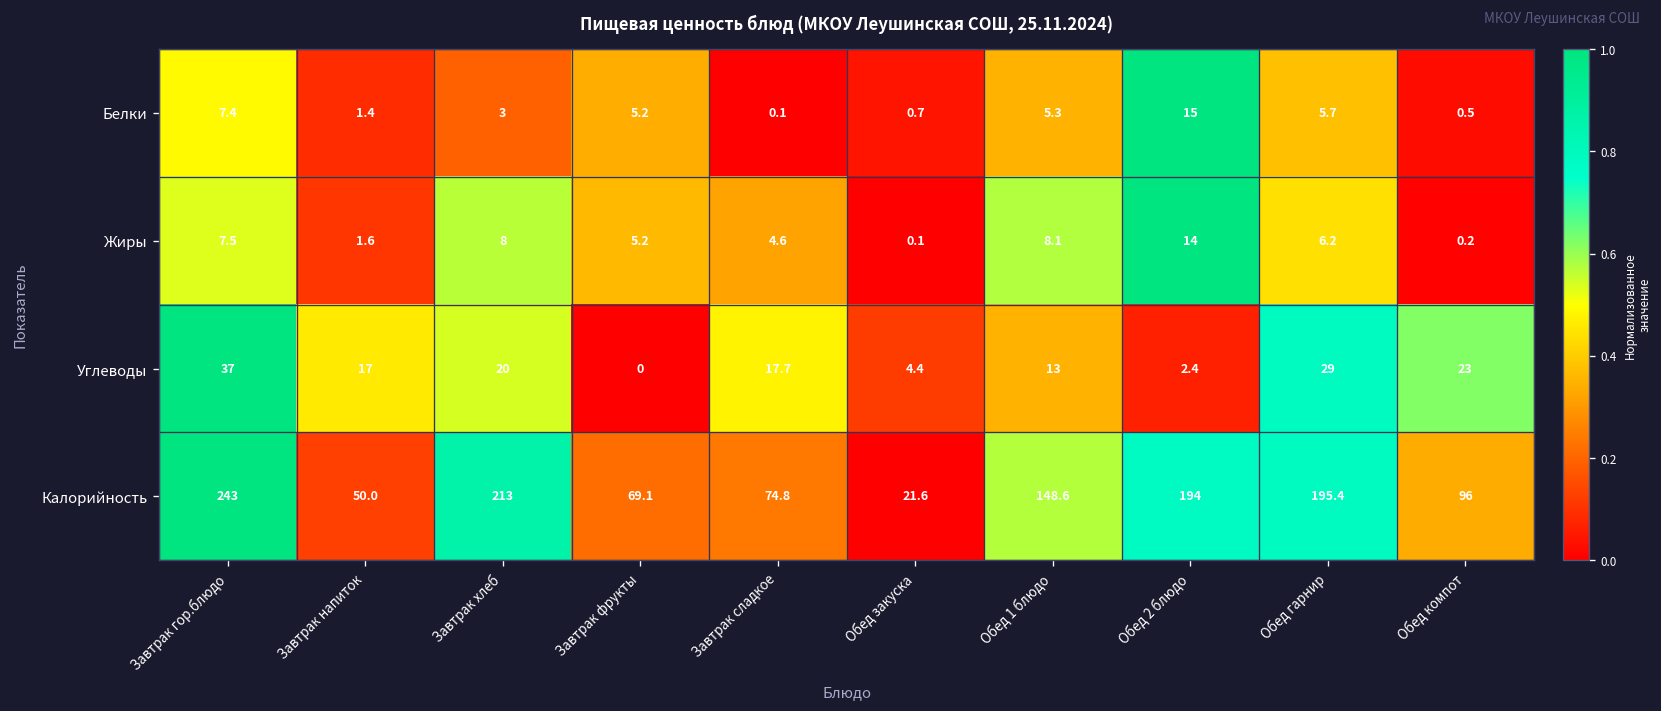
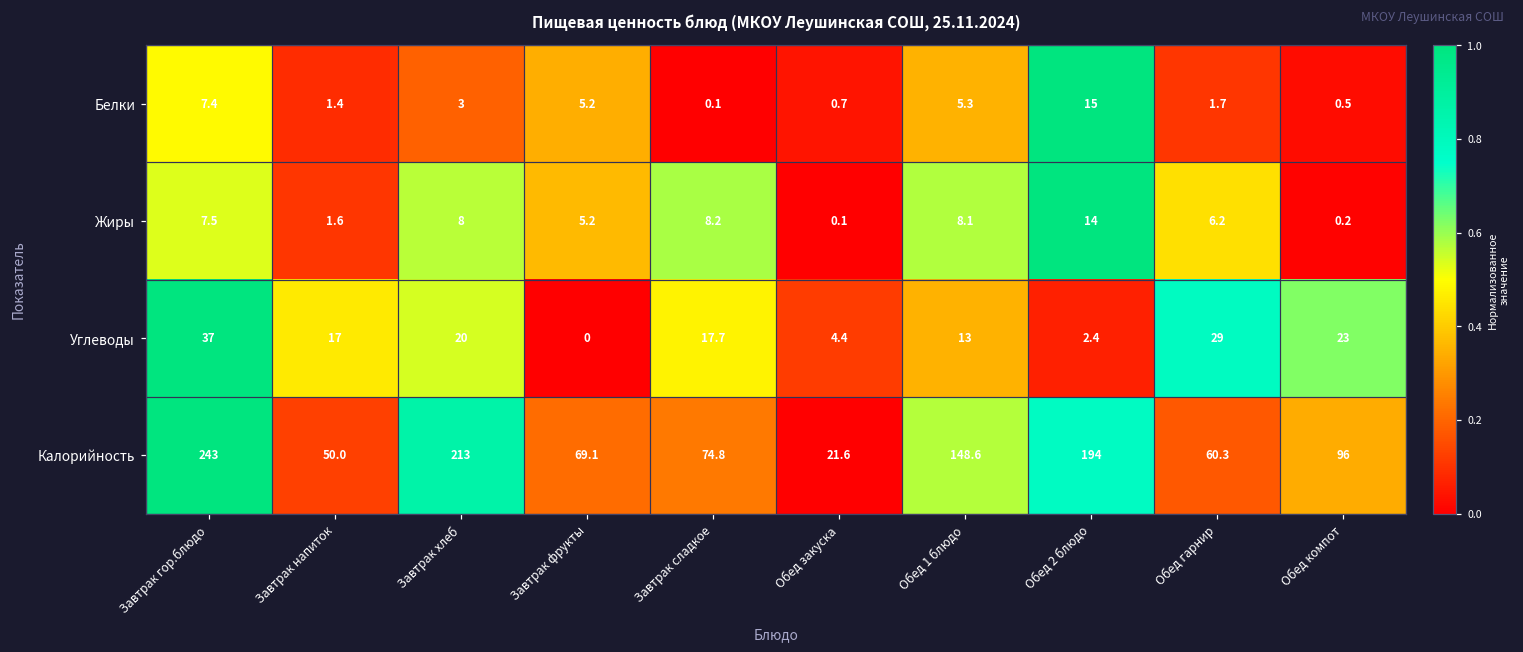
Белки, Обед гарнир: 5.7 -> 1.7
Жиры, Завтрак сладкое: 4.6 -> 8.2
Калорийность, Обед гарнир: 195.4 -> 60.3
